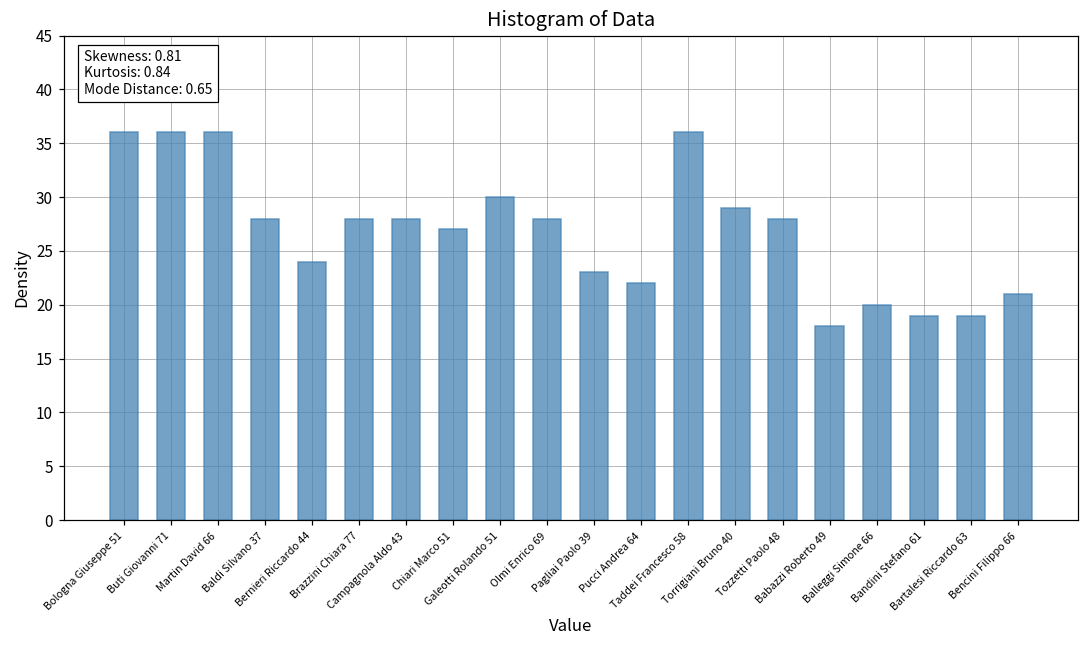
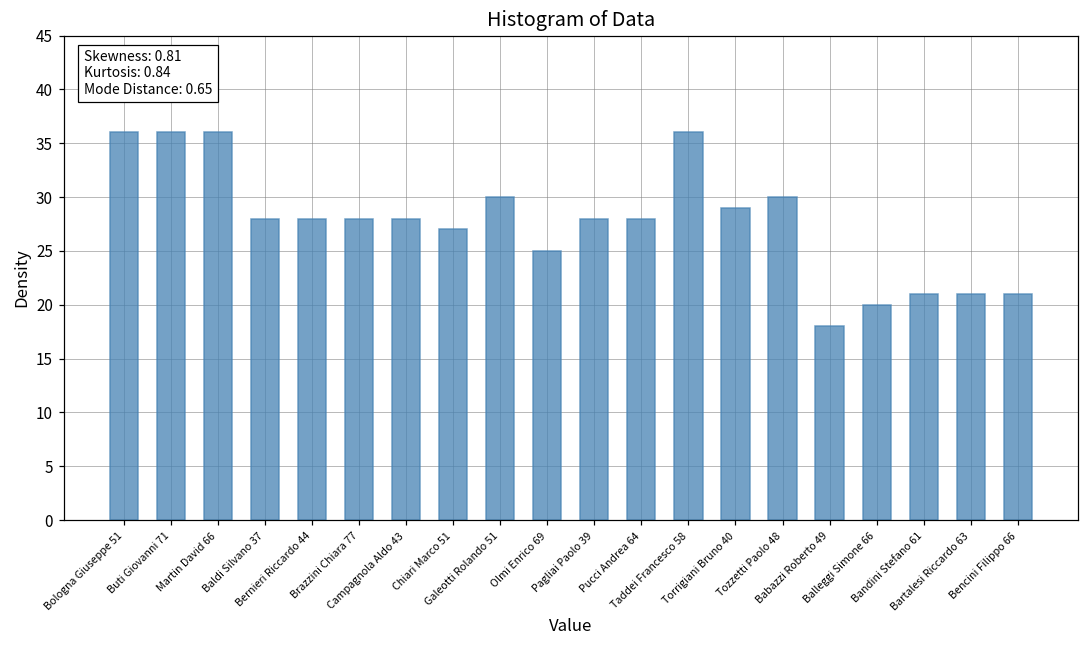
Bernieri Riccardo 44: 24 -> 28
Olmi Enrico 69: 28 -> 25
Pagliai Paolo 39: 23 -> 28
Pucci Andrea 64: 22 -> 28
Tozzetti Paolo 48: 28 -> 30
Bandini Stefano 61: 19 -> 21
Bartalesi Riccardo 63: 19 -> 21
